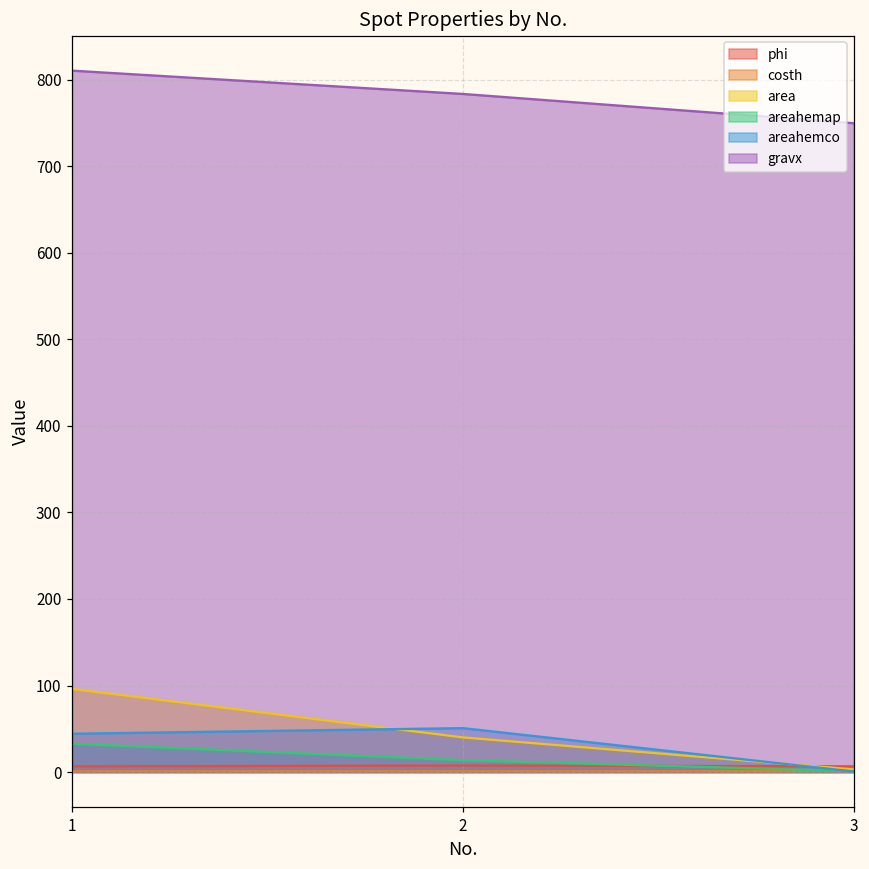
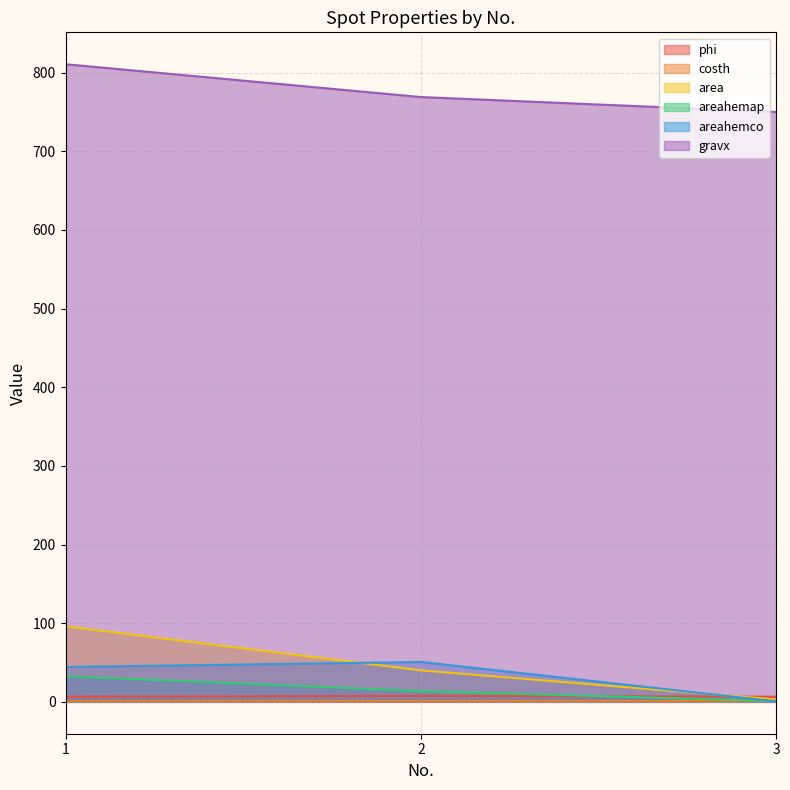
gravx, 2: 780 -> 770
